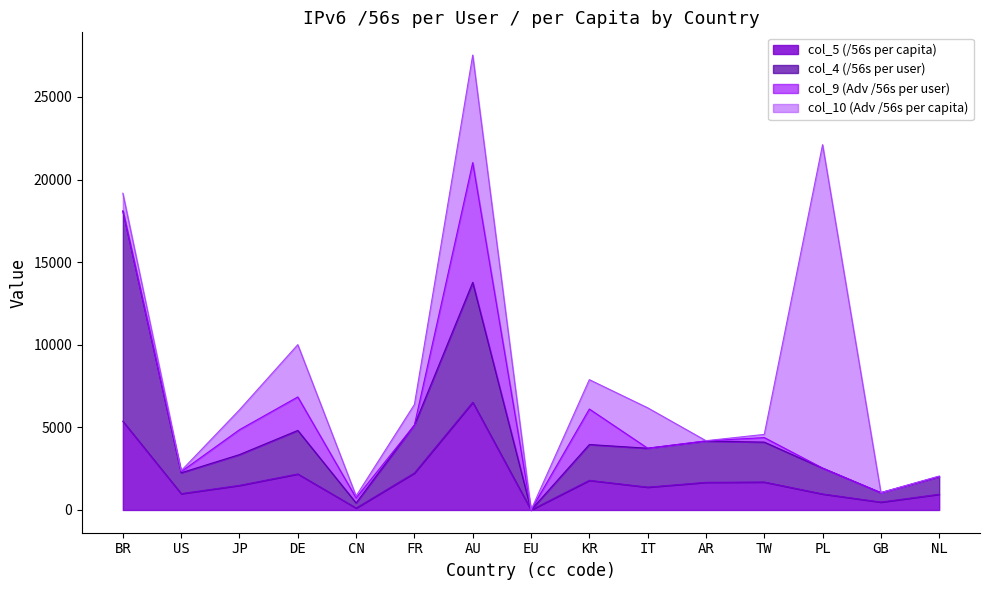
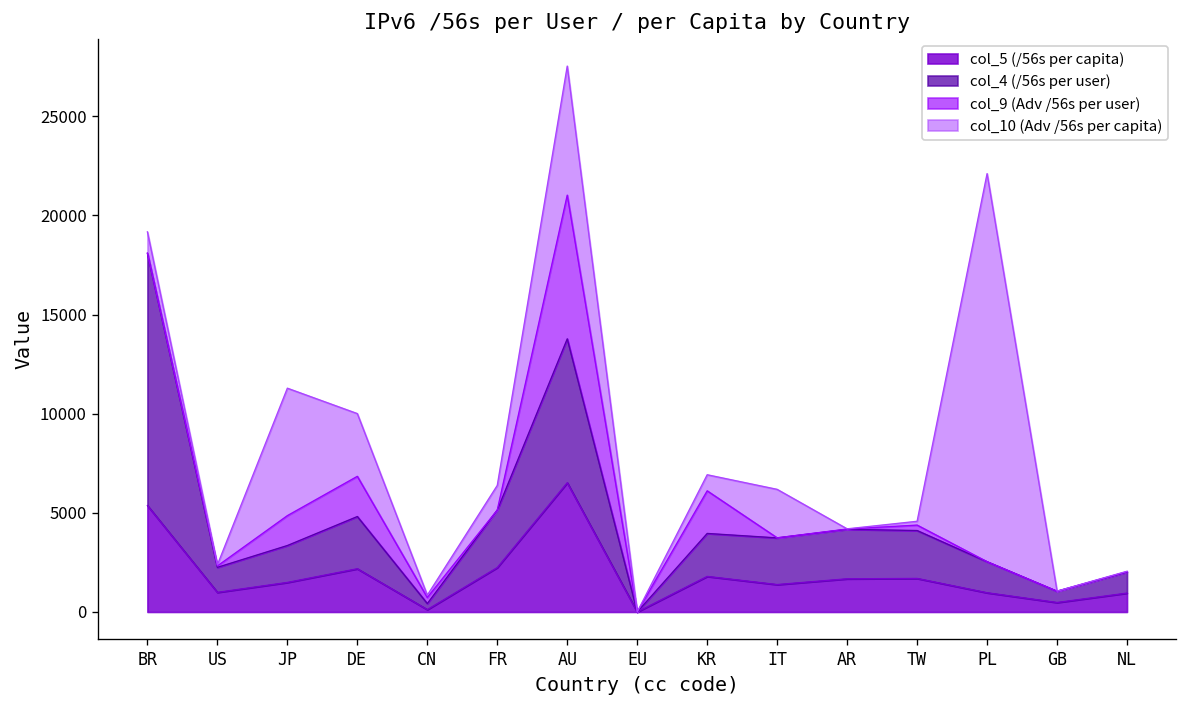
col_10 (Adv /56s per capita), JP: 1200 -> 6400
col_10 (Adv /56s per capita), KR: 1800 -> 800
